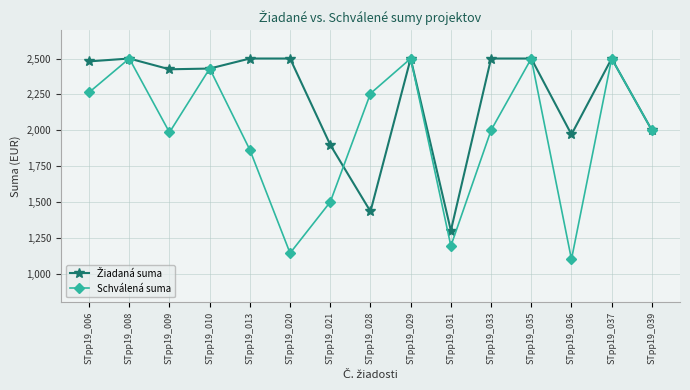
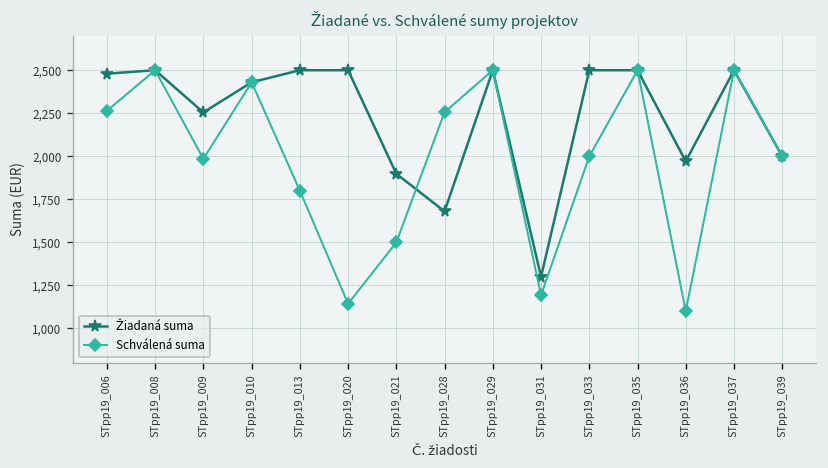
Žiadaná suma, STpp19_009: 2,420 -> 2,250
Schválená suma, STpp19_013: 1,860 -> 1,800
Žiadaná suma, STpp19_028: 1,430 -> 1,680
